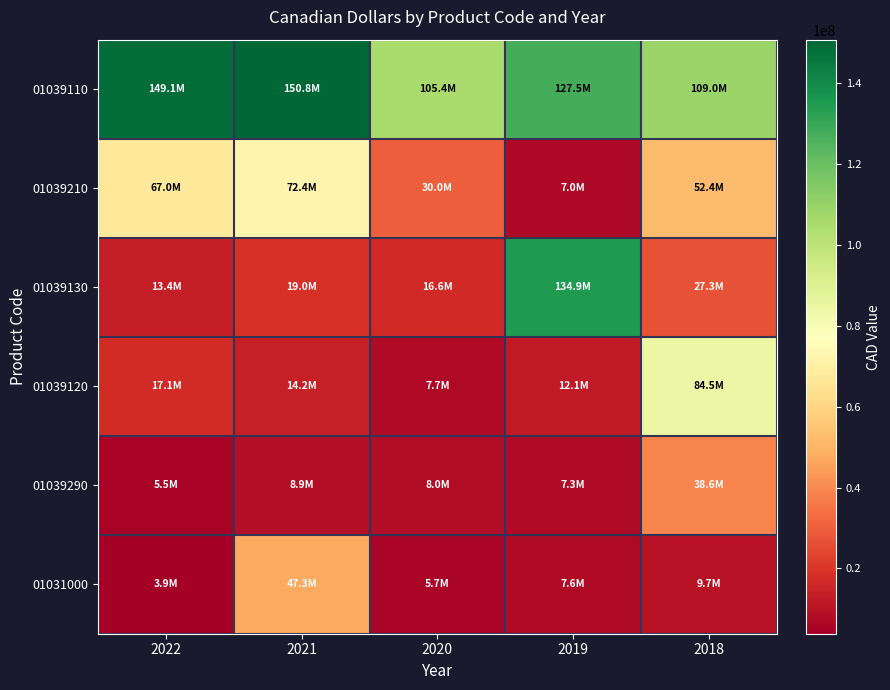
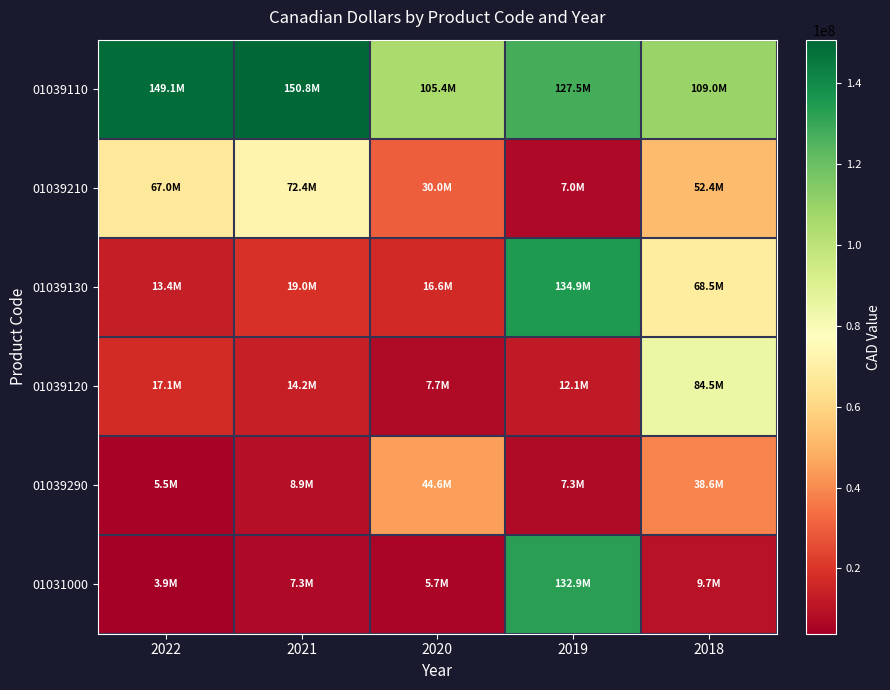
01039130, 2018: 27.3M -> 68.5M
01039290, 2020: 8.0M -> 44.6M
01031000, 2021: 47.3M -> 7.3M
01031000, 2019: 7.6M -> 132.9M
